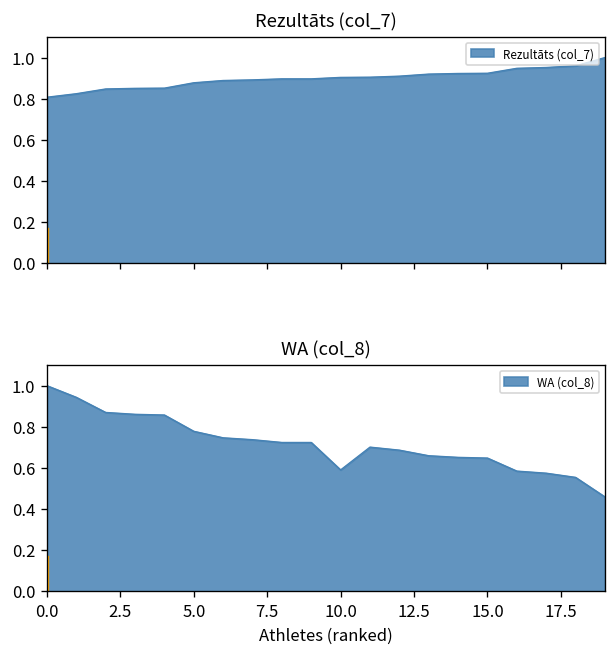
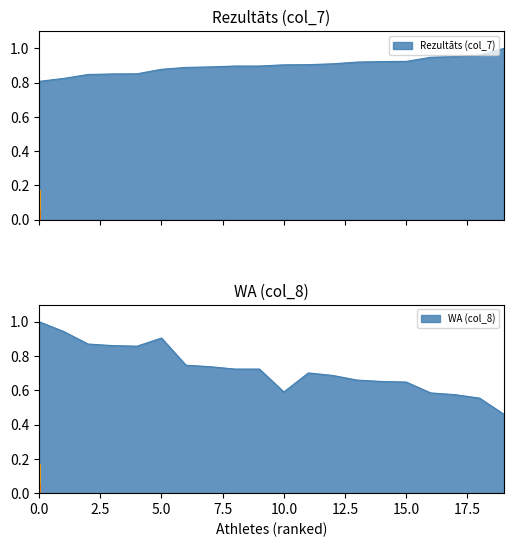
WA (col_8), 5.0: 0.78 -> 0.90
